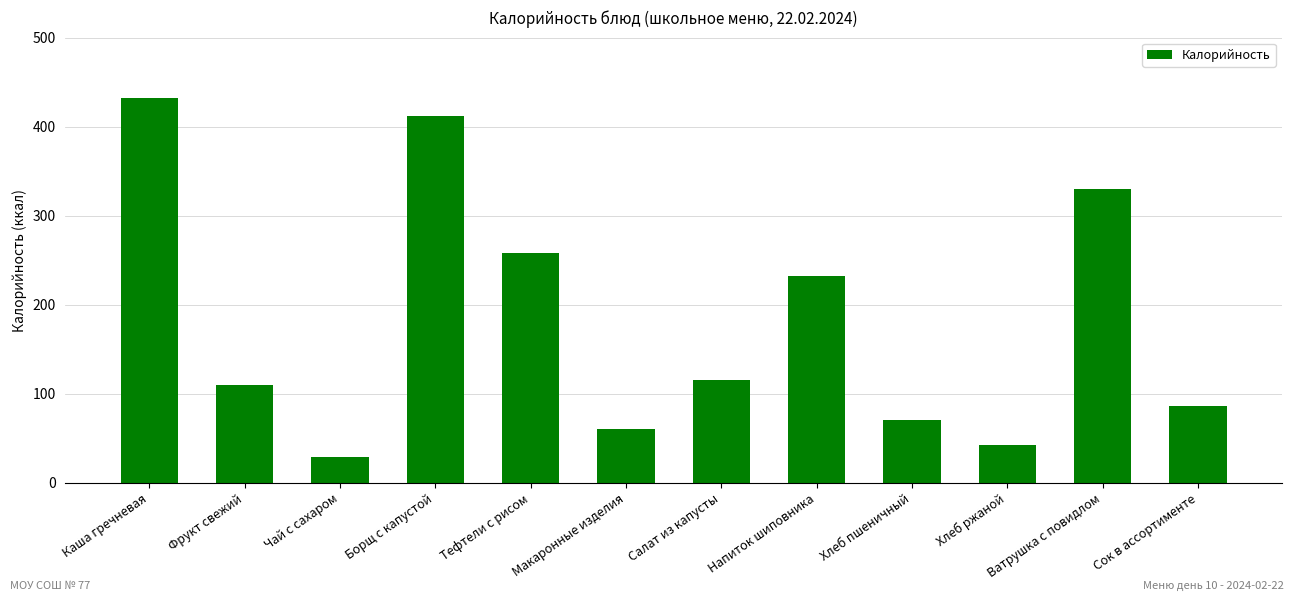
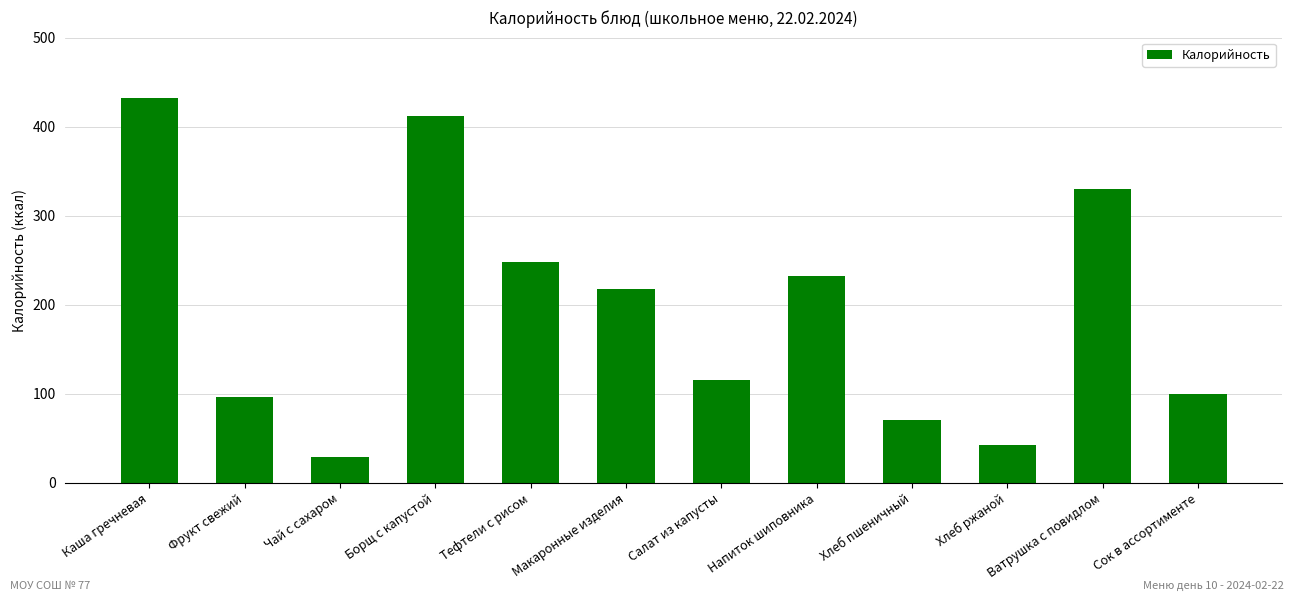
Фрукт свежий: 110 -> 100
Тефтели с рисом: 260 -> 250
Макаронные изделия: 60 -> 220
Сок в ассортименте: 90 -> 100
